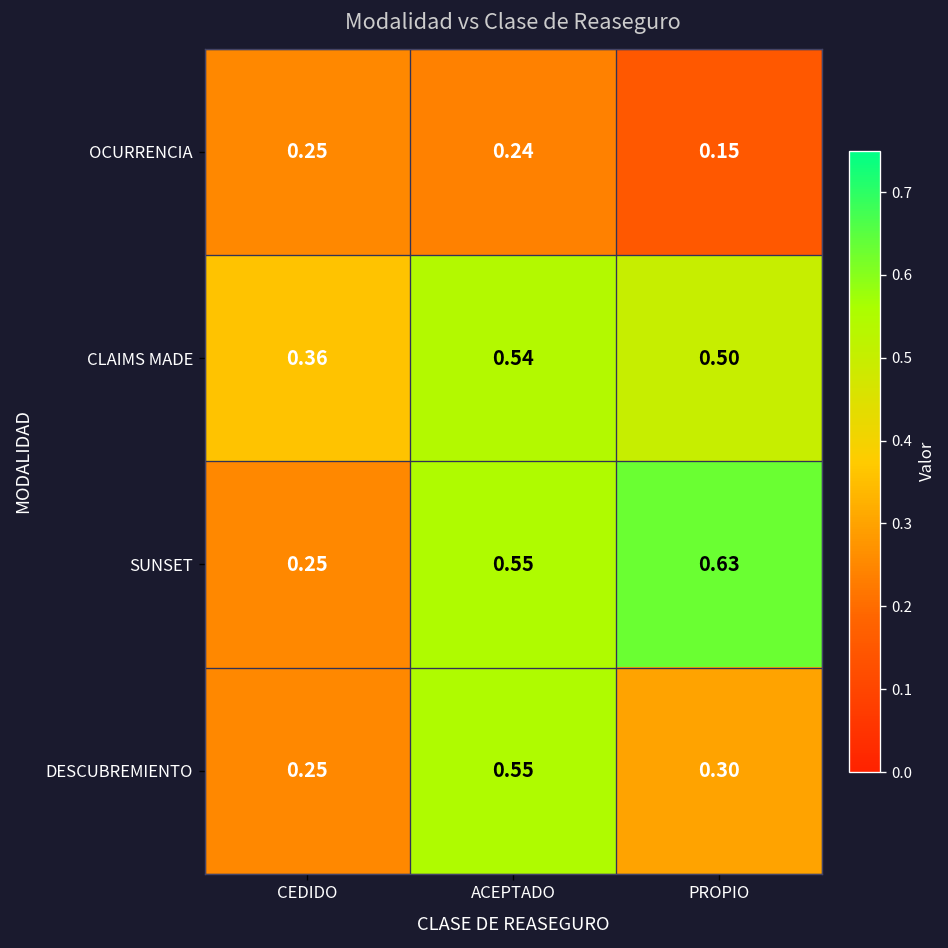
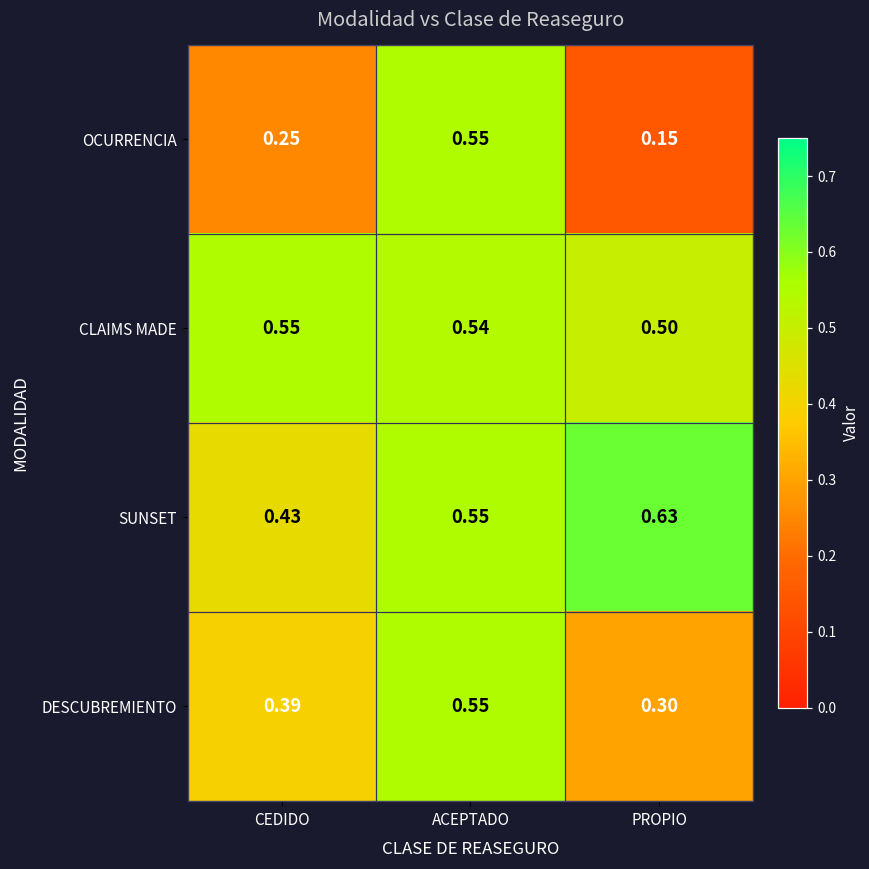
OCURRENCIA, ACEPTADO: 0.24 -> 0.55
CLAIMS MADE, CEDIDO: 0.36 -> 0.55
SUNSET, CEDIDO: 0.25 -> 0.43
DESCUBREMIENTO, CEDIDO: 0.25 -> 0.39
